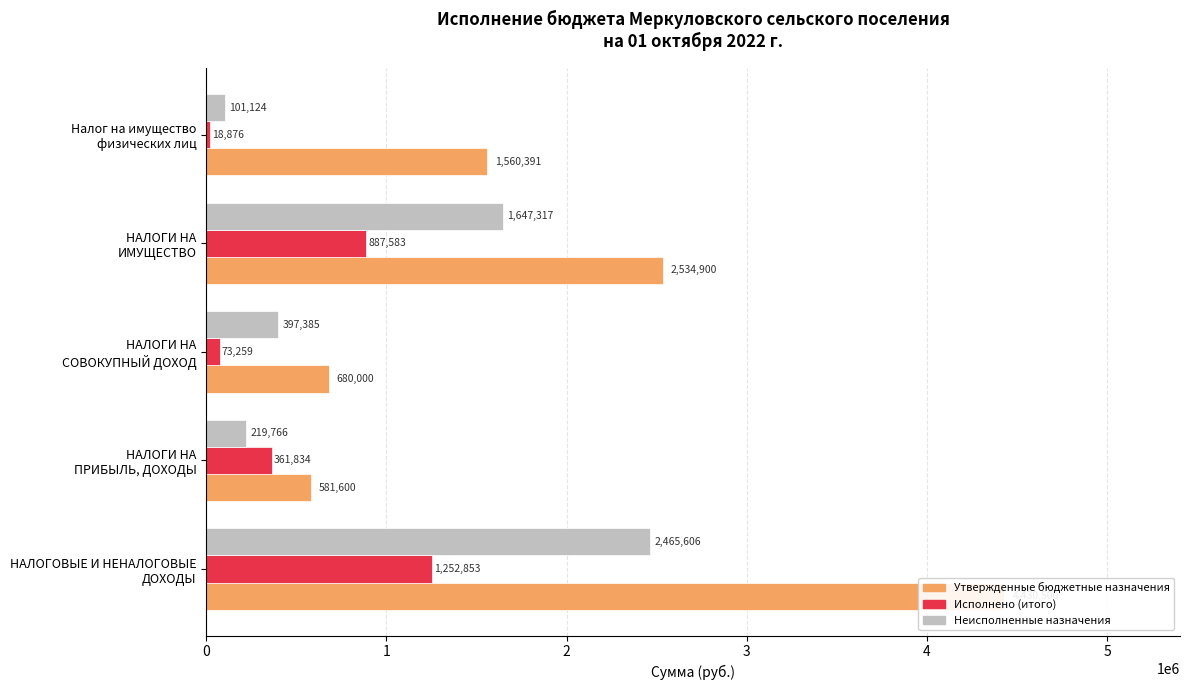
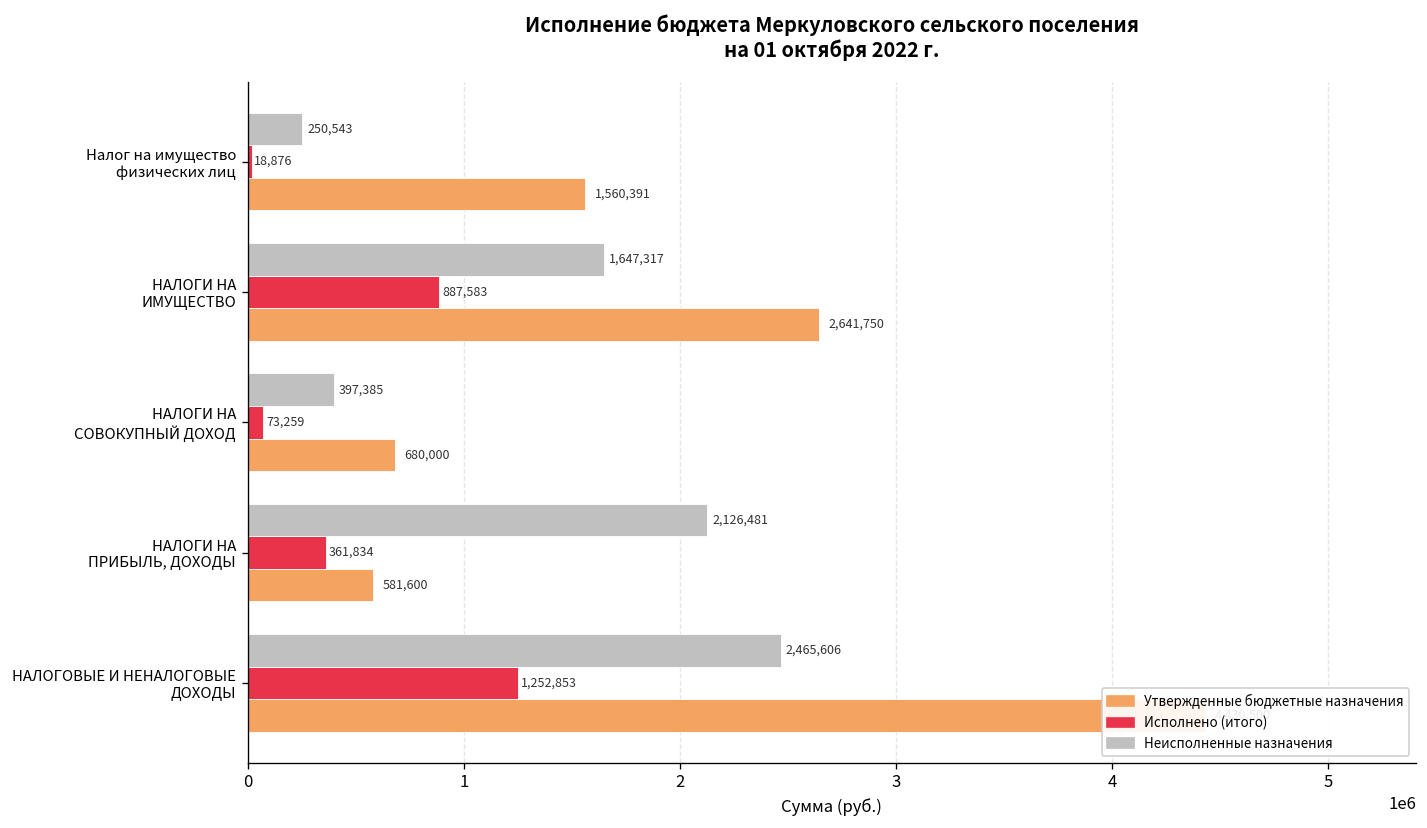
Неисполненные назначения, Налог на имущество физических лиц: 101,124 -> 250,543
Утвержденные бюджетные назначения, НАЛОГИ НА ИМУЩЕСТВО: 2,534,900 -> 2,641,750
Неисполненные назначения, НАЛОГИ НА ПРИБЫЛЬ, ДОХОДЫ: 219,766 -> 2,126,481
